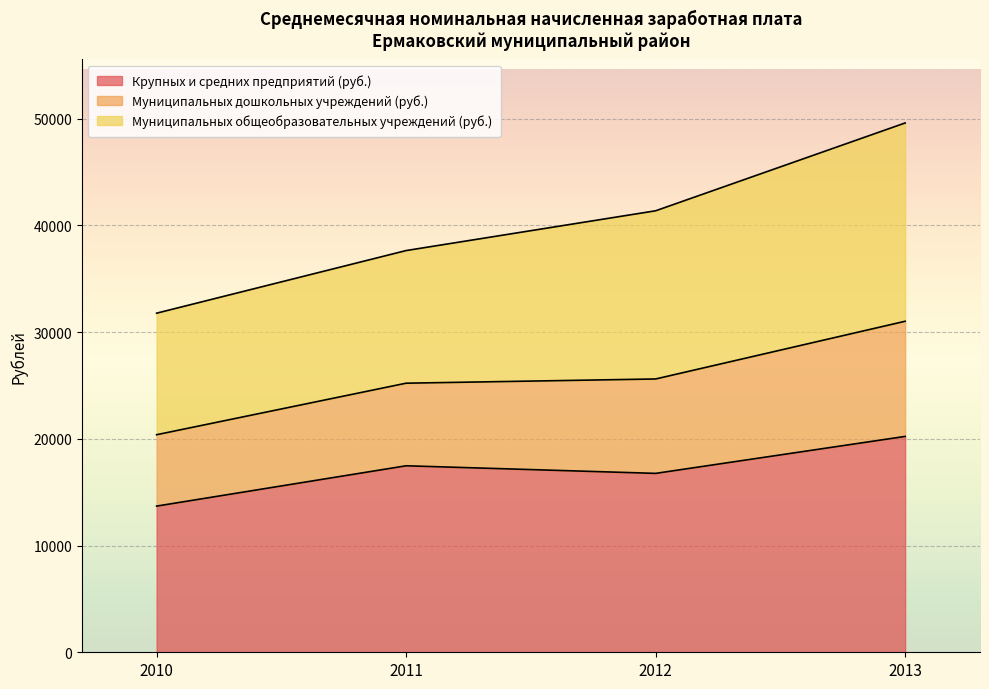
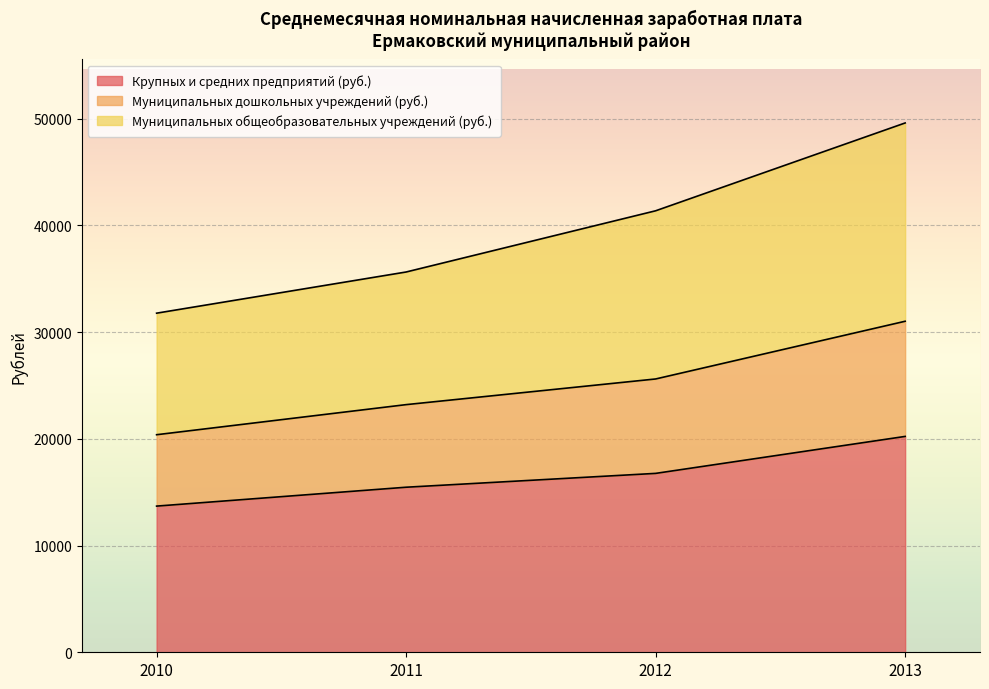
Крупных и средних предприятий (руб.), 2011: 17500 -> 15500
